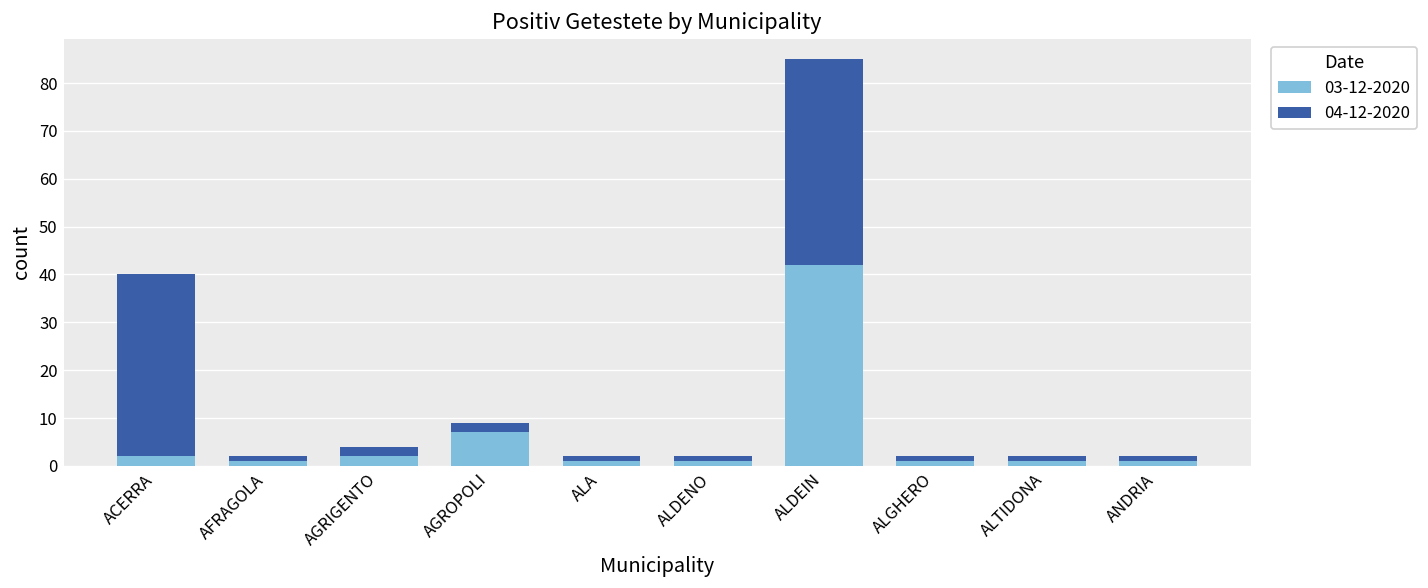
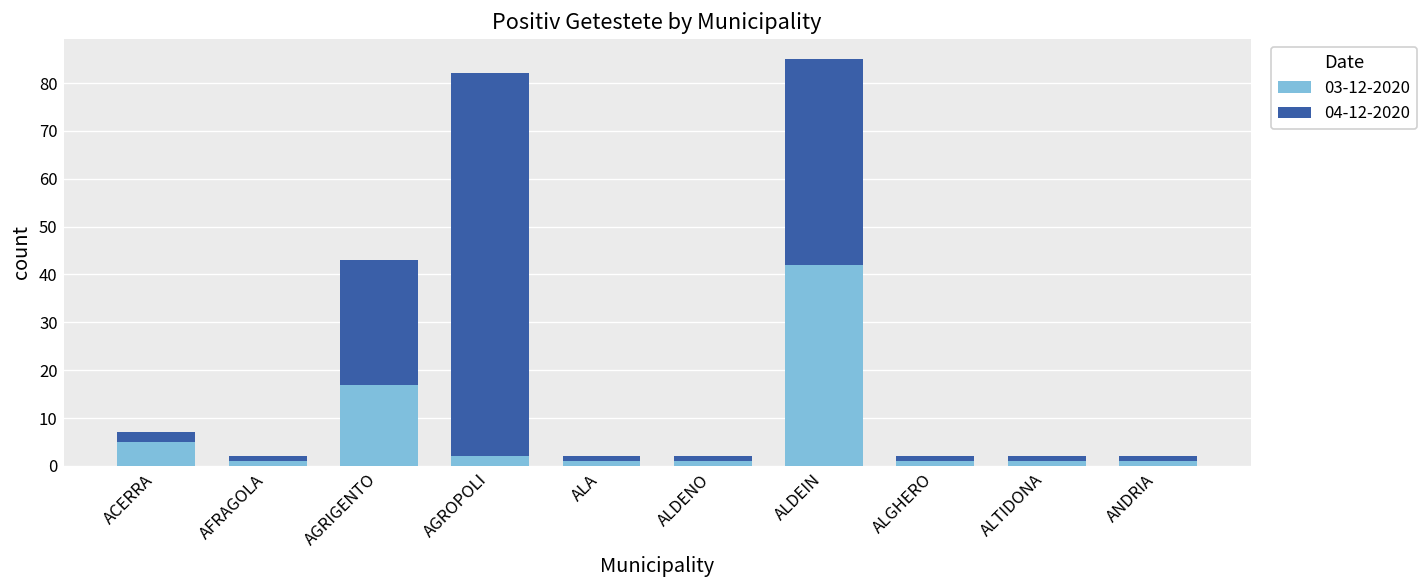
03-12-2020, ACERRA: 2 -> 5
04-12-2020, ACERRA: 38 -> 2
03-12-2020, AGRIGENTO: 2 -> 17
04-12-2020, AGRIGENTO: 2 -> 26
03-12-2020, AGROPOLI: 7 -> 2
04-12-2020, AGROPOLI: 2 -> 80
